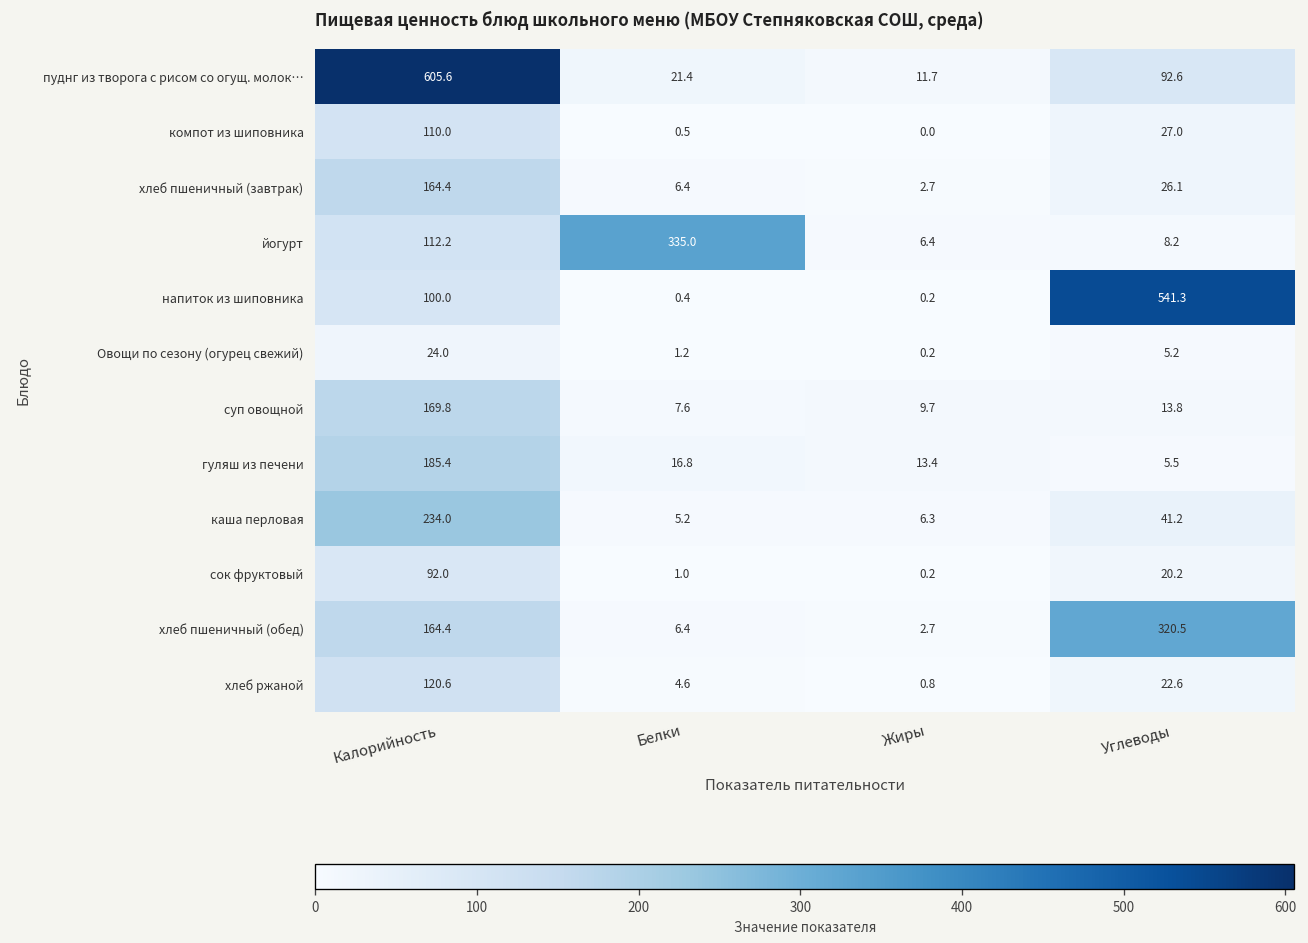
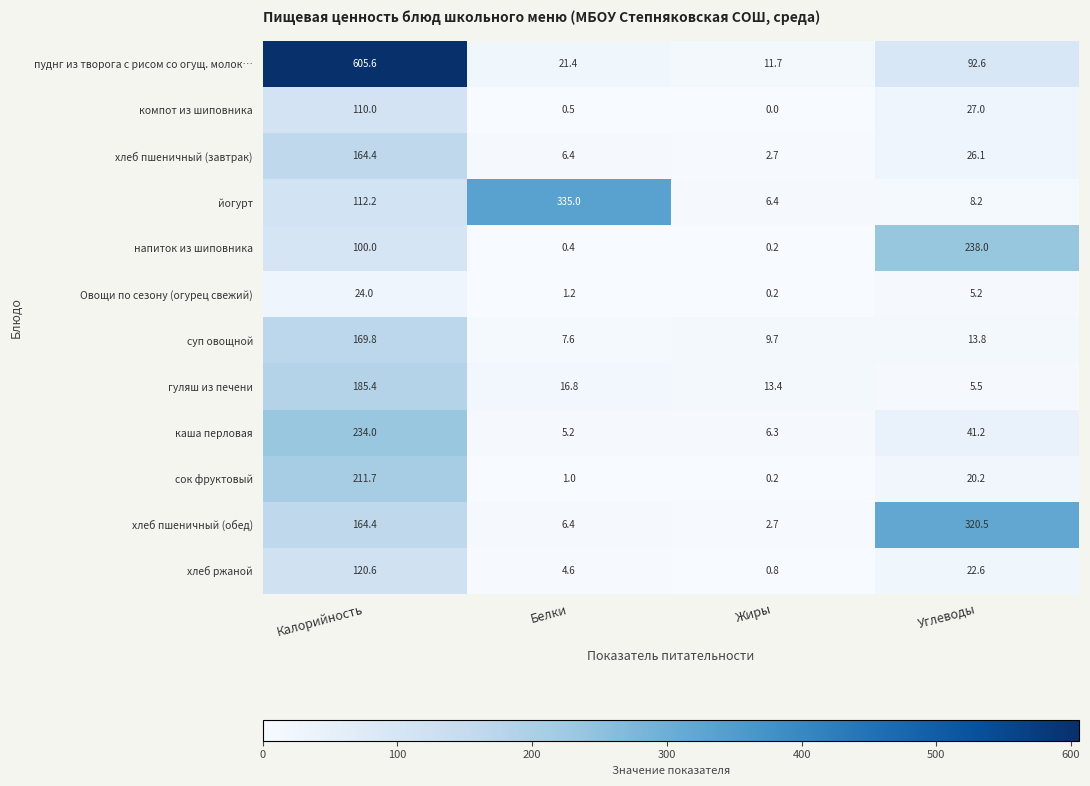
напиток из шиповника, Углеводы: 541.3 -> 238.0
сок фруктовый, Калорийность: 92.0 -> 211.7
